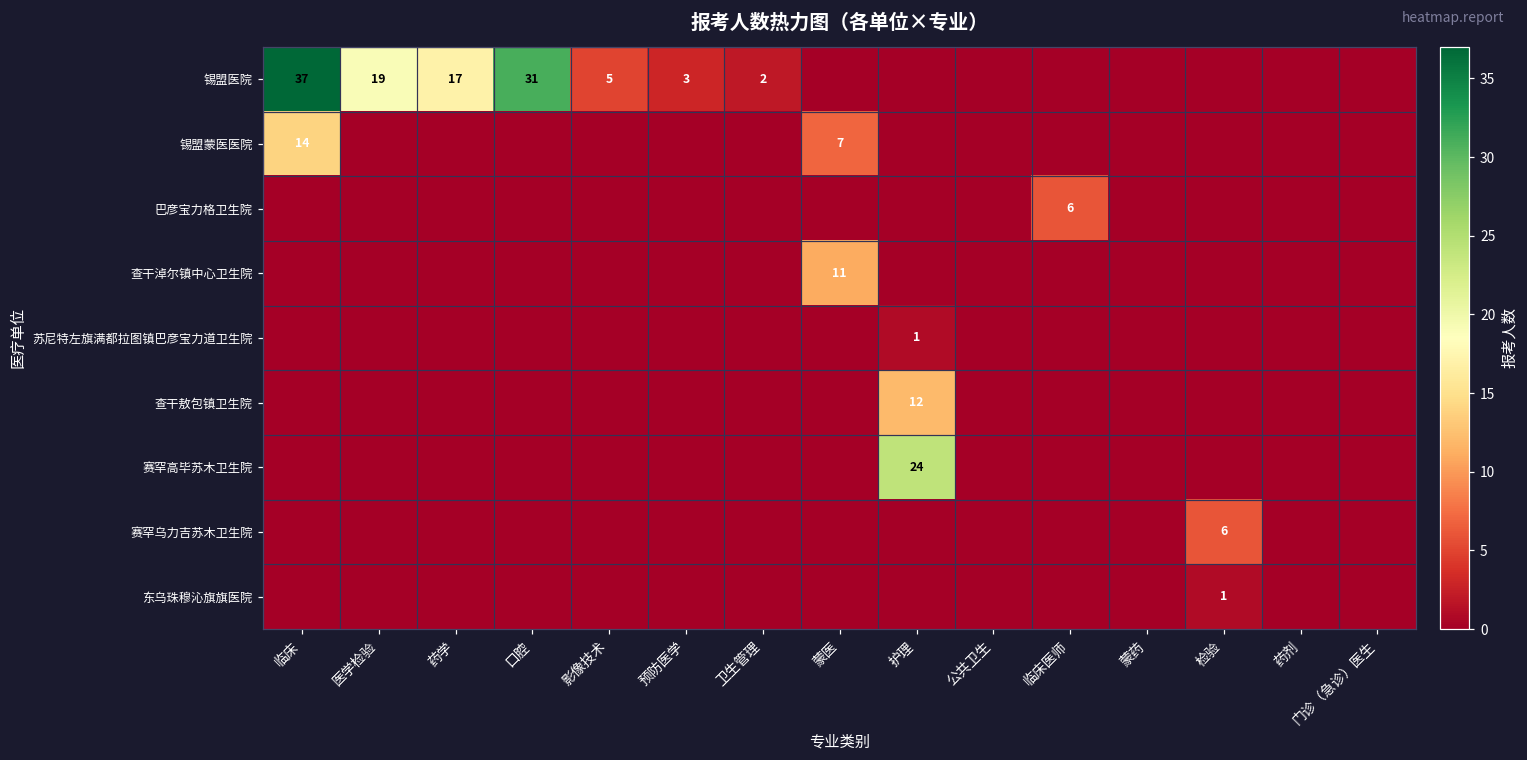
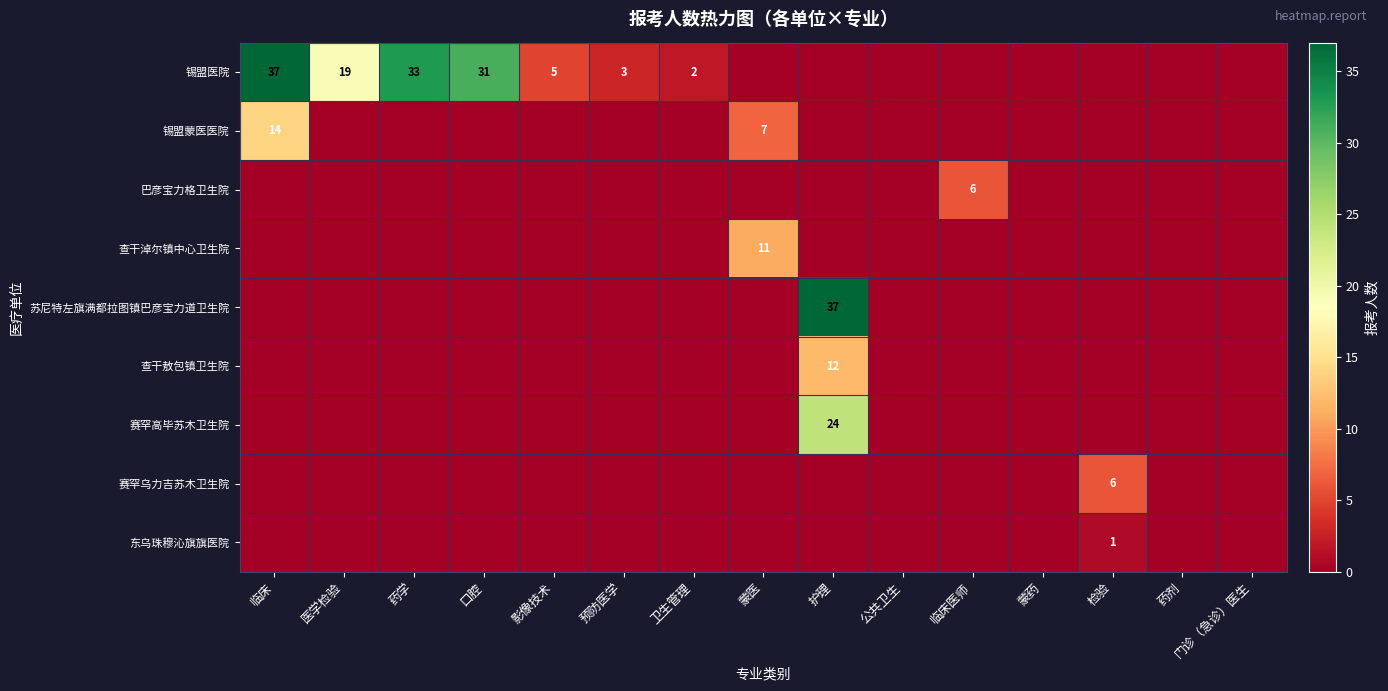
锡盟医院, 药学: 17 -> 33
苏尼特左旗满都拉图镇巴彦宝力道卫生院, 护理: 1 -> 37
